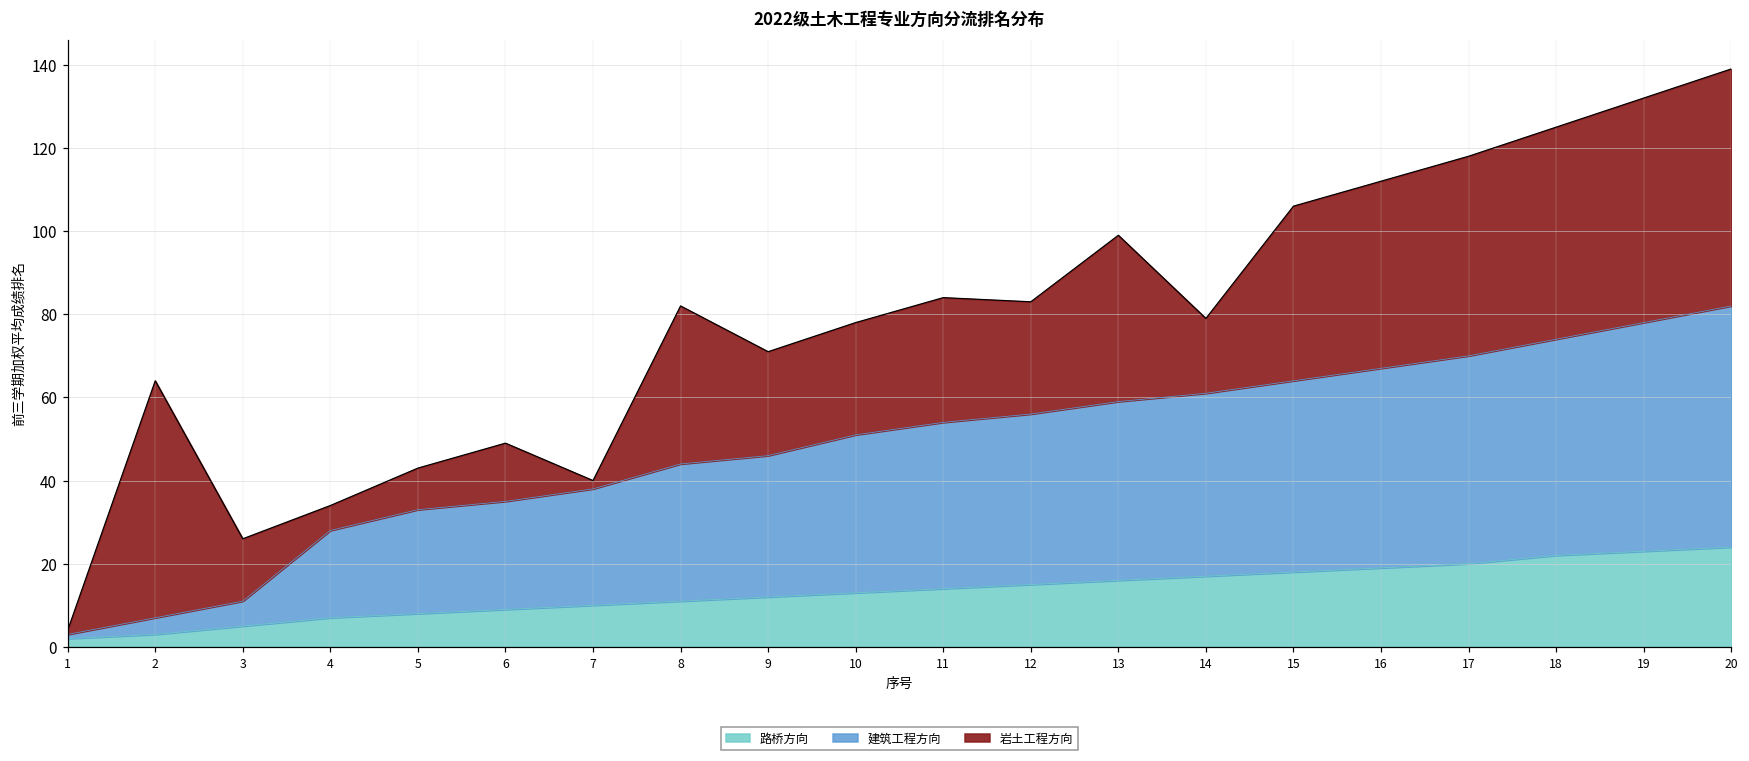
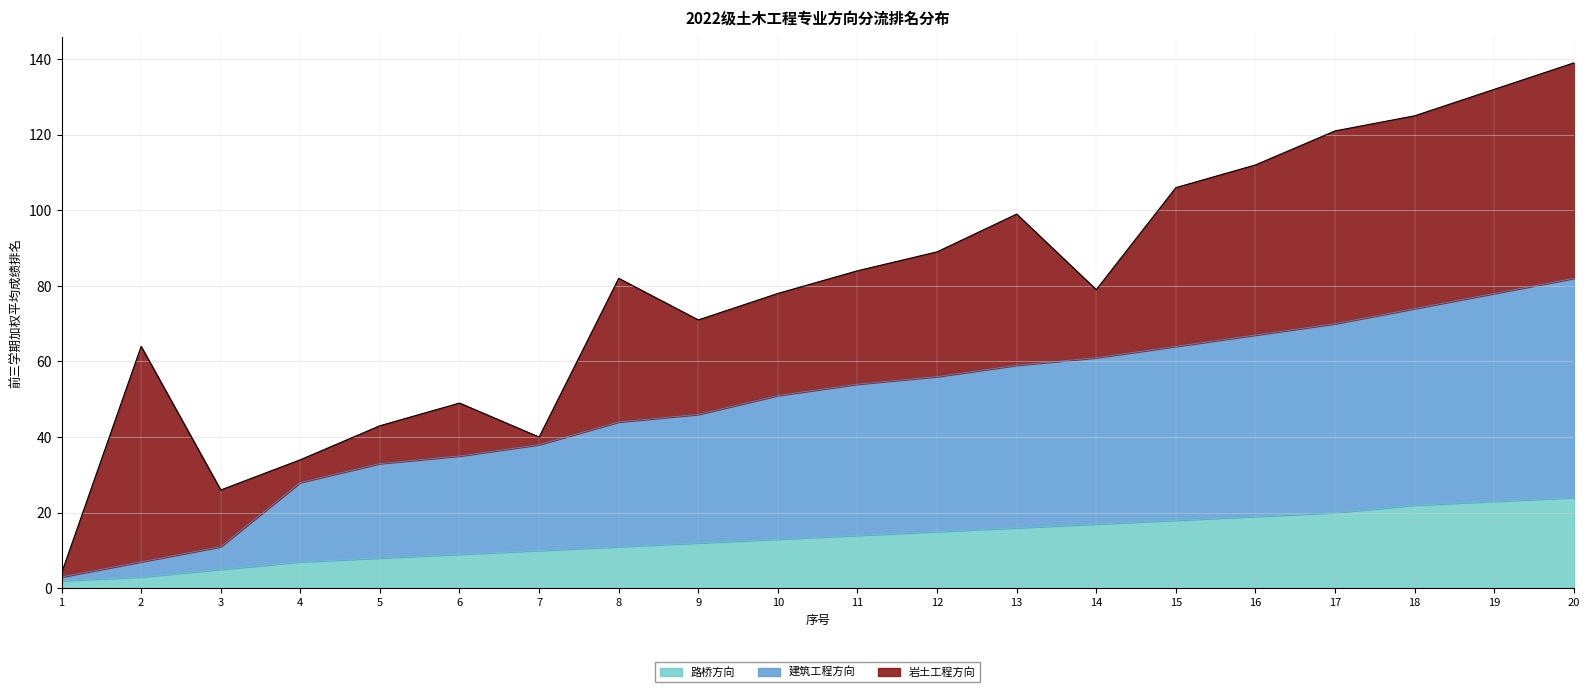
岩土工程方向, 12: 27 -> 33
岩土工程方向, 17: 48 -> 51
